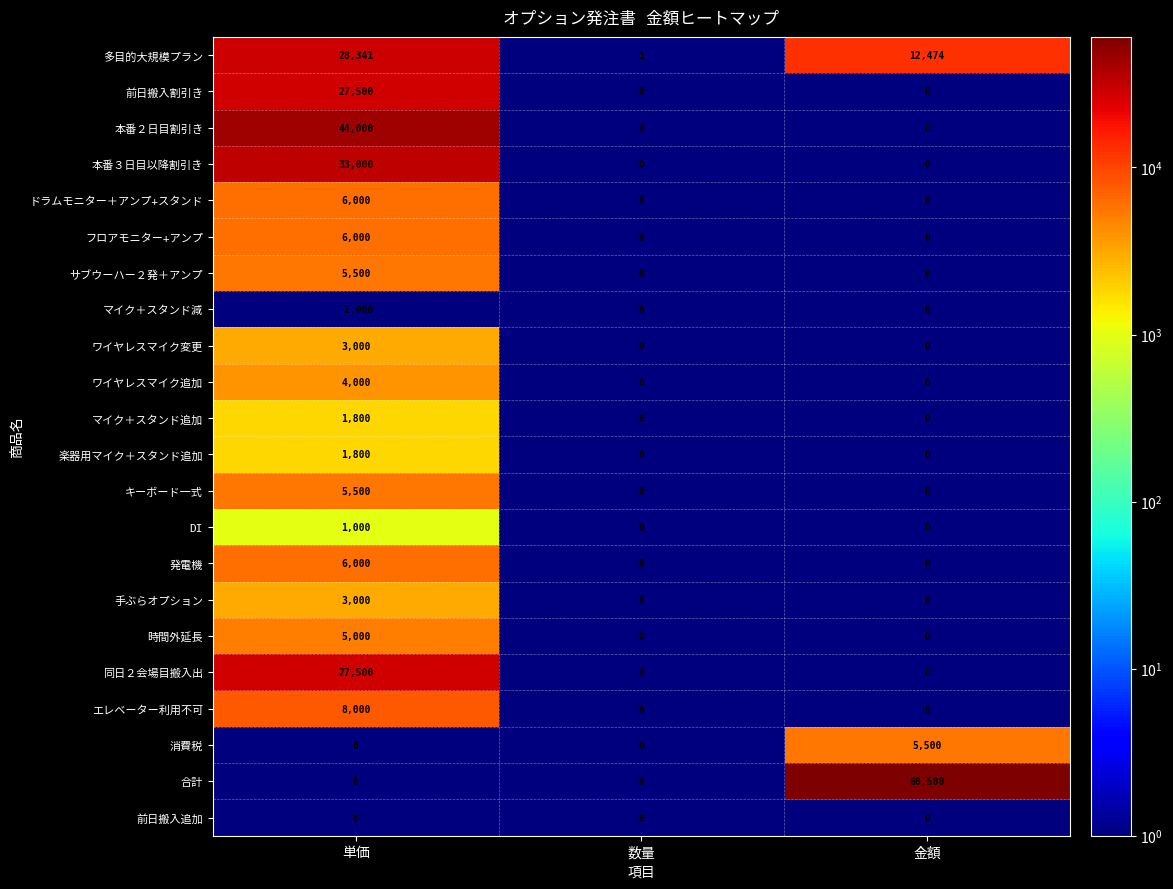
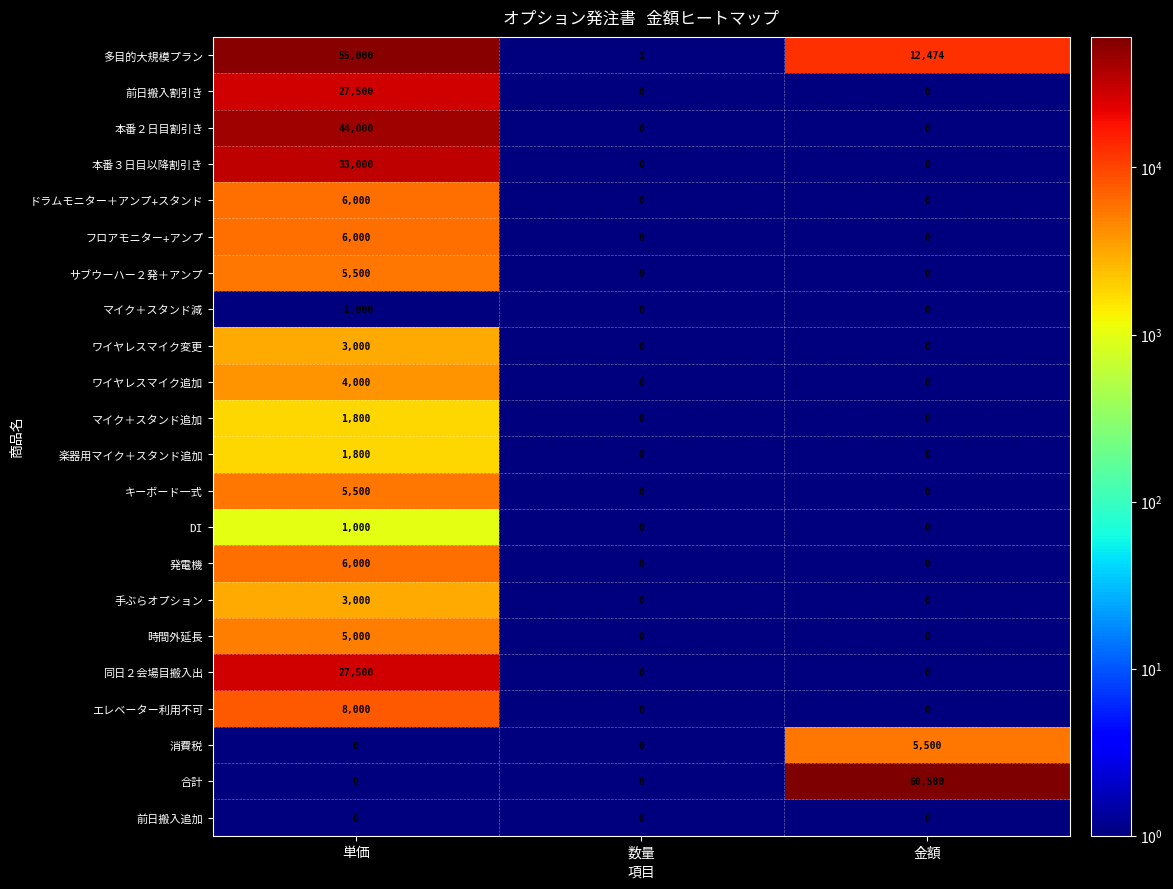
多目的大規模プラン, 単価: 28,341 -> 55,000
